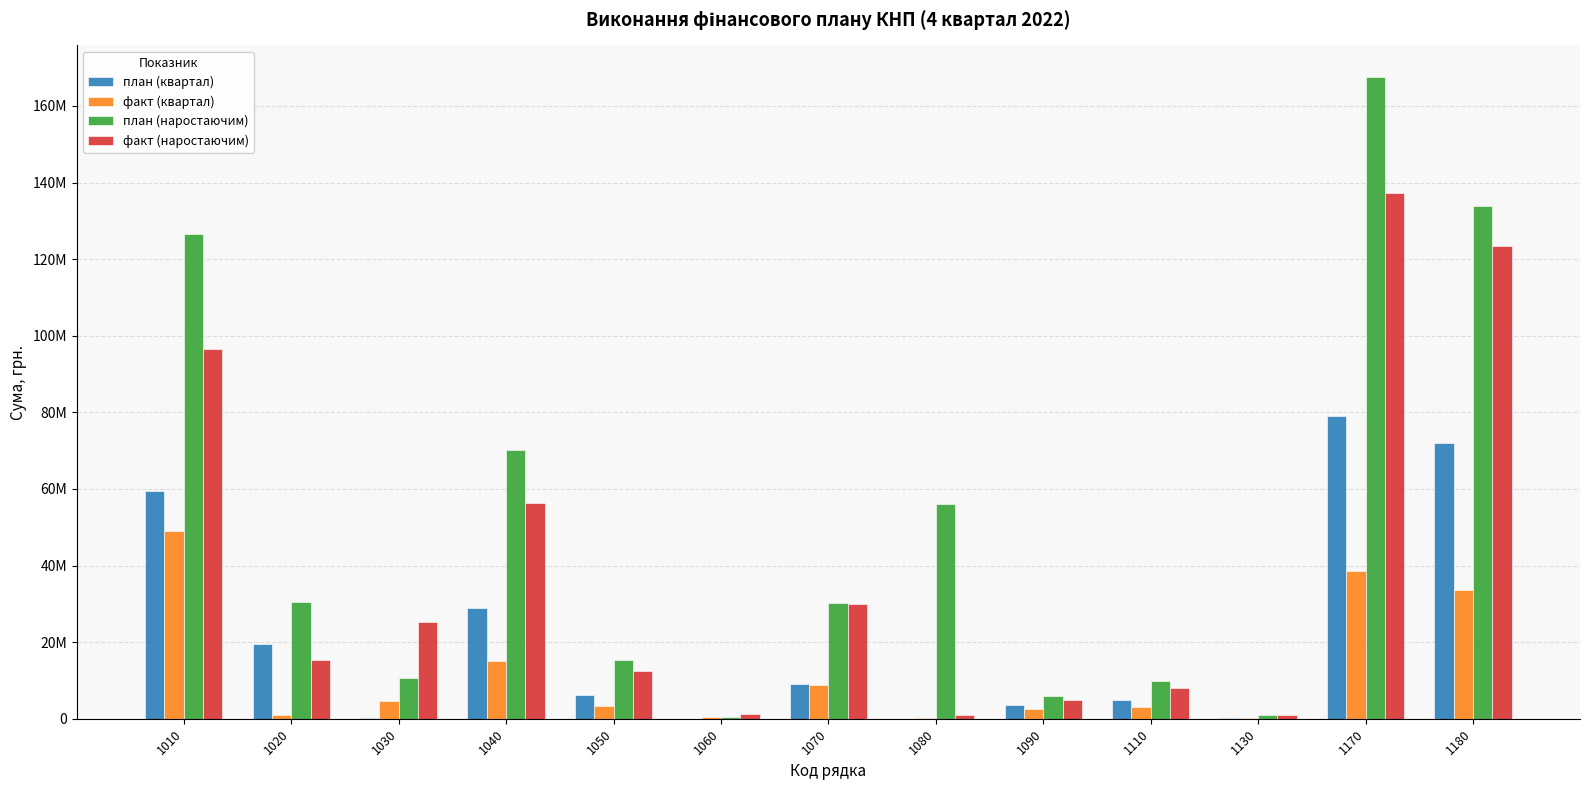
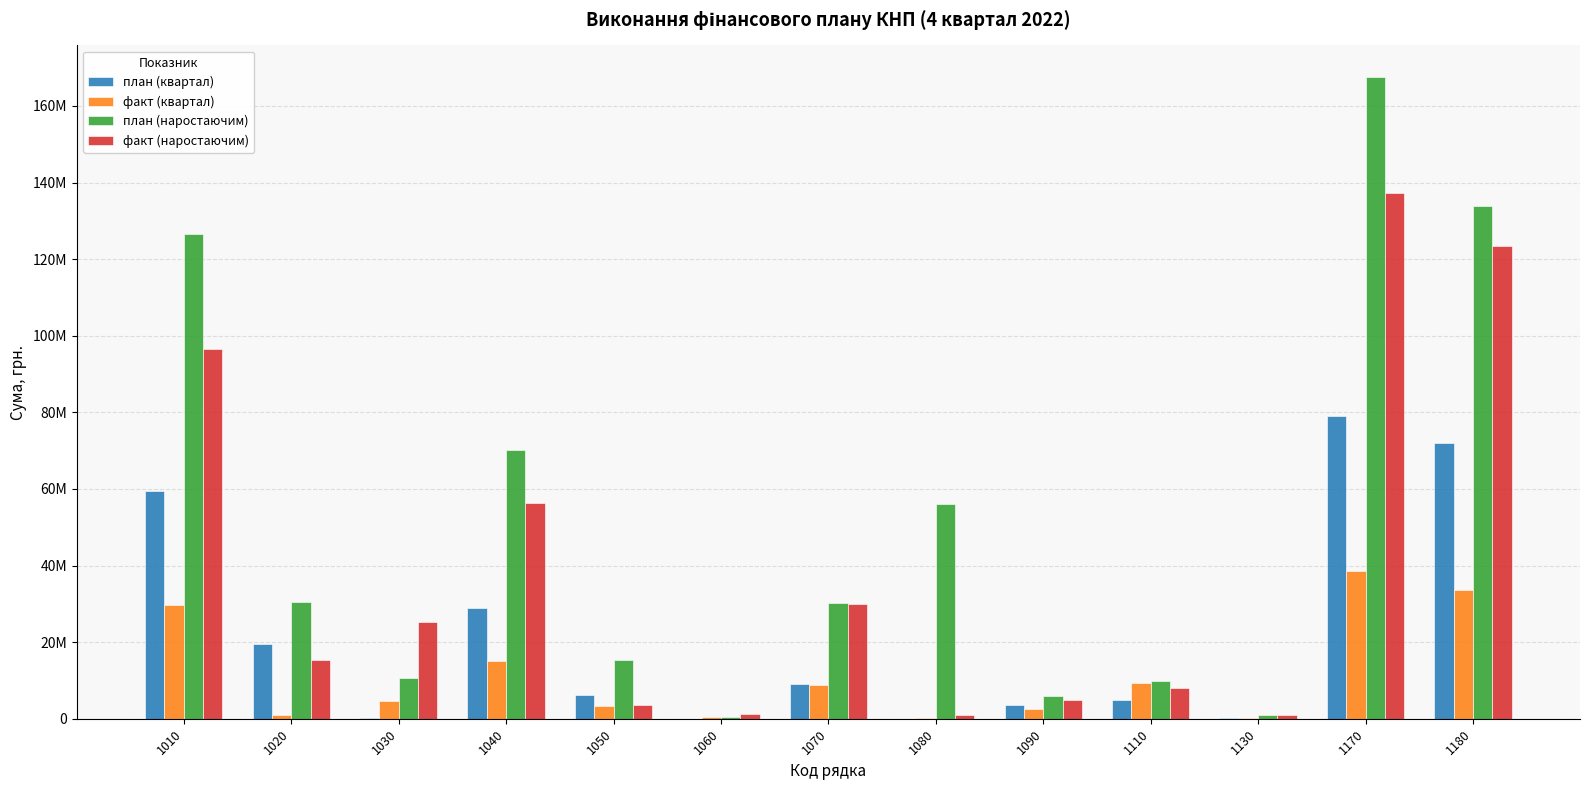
факт (квартал), 1010: 49000000 -> 30000000
факт (наростаючим), 1050: 13000000 -> 4000000
факт (квартал), 1110: 3000000 -> 9000000
